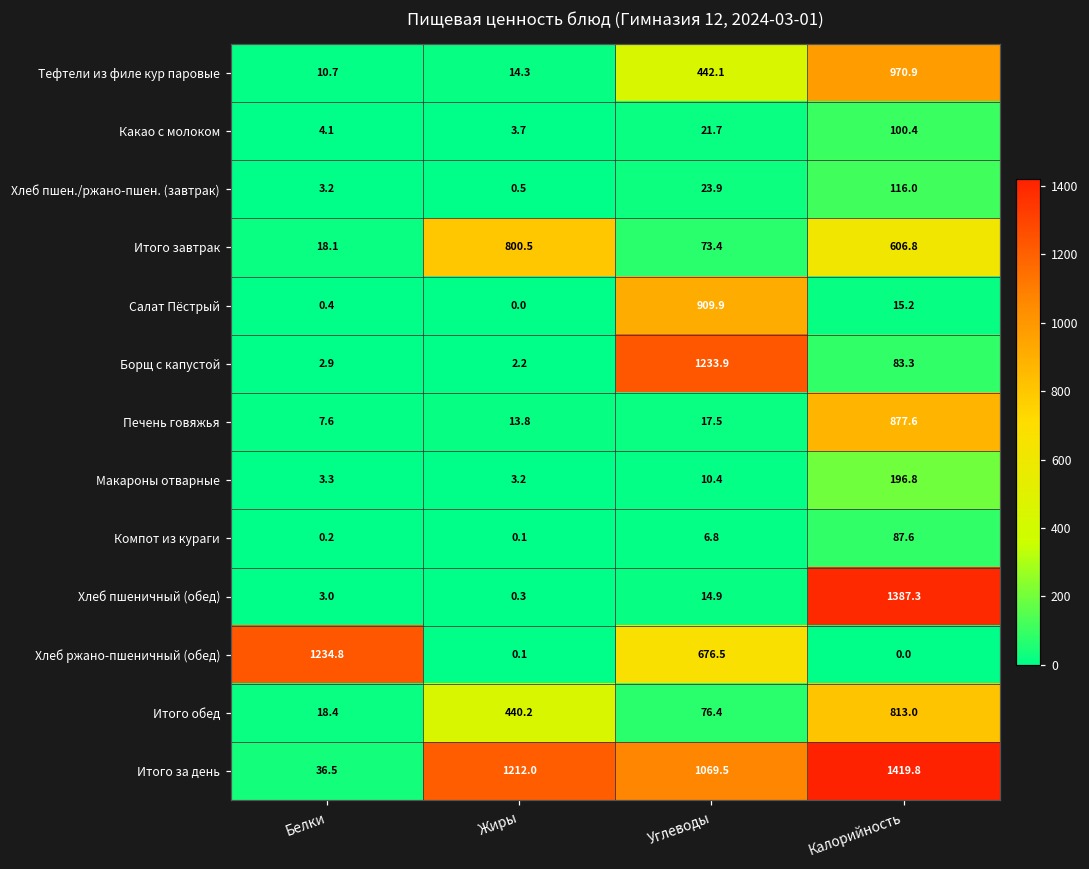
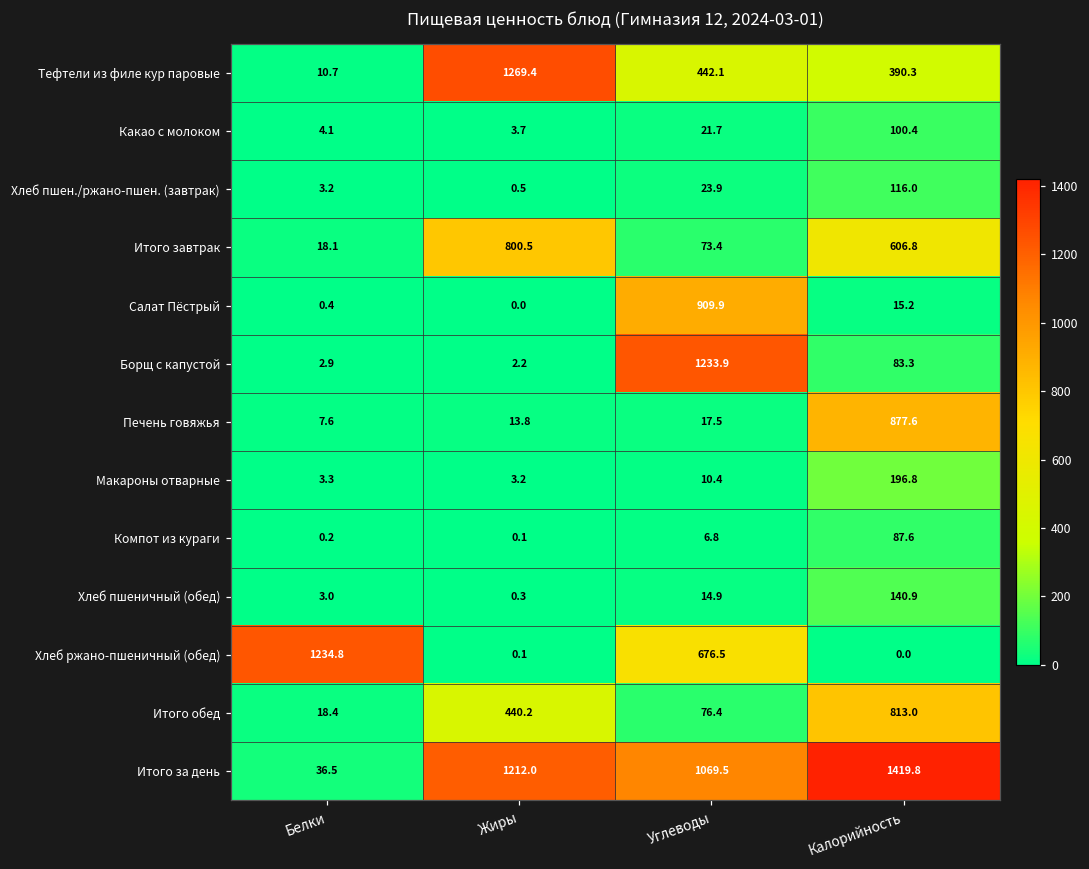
Тефтели из филе кур паровые, Жиры: 14.3 -> 1269.4
Тефтели из филе кур паровые, Калорийность: 970.9 -> 390.3
Хлеб пшеничный (обед), Калорийность: 1387.3 -> 140.9
